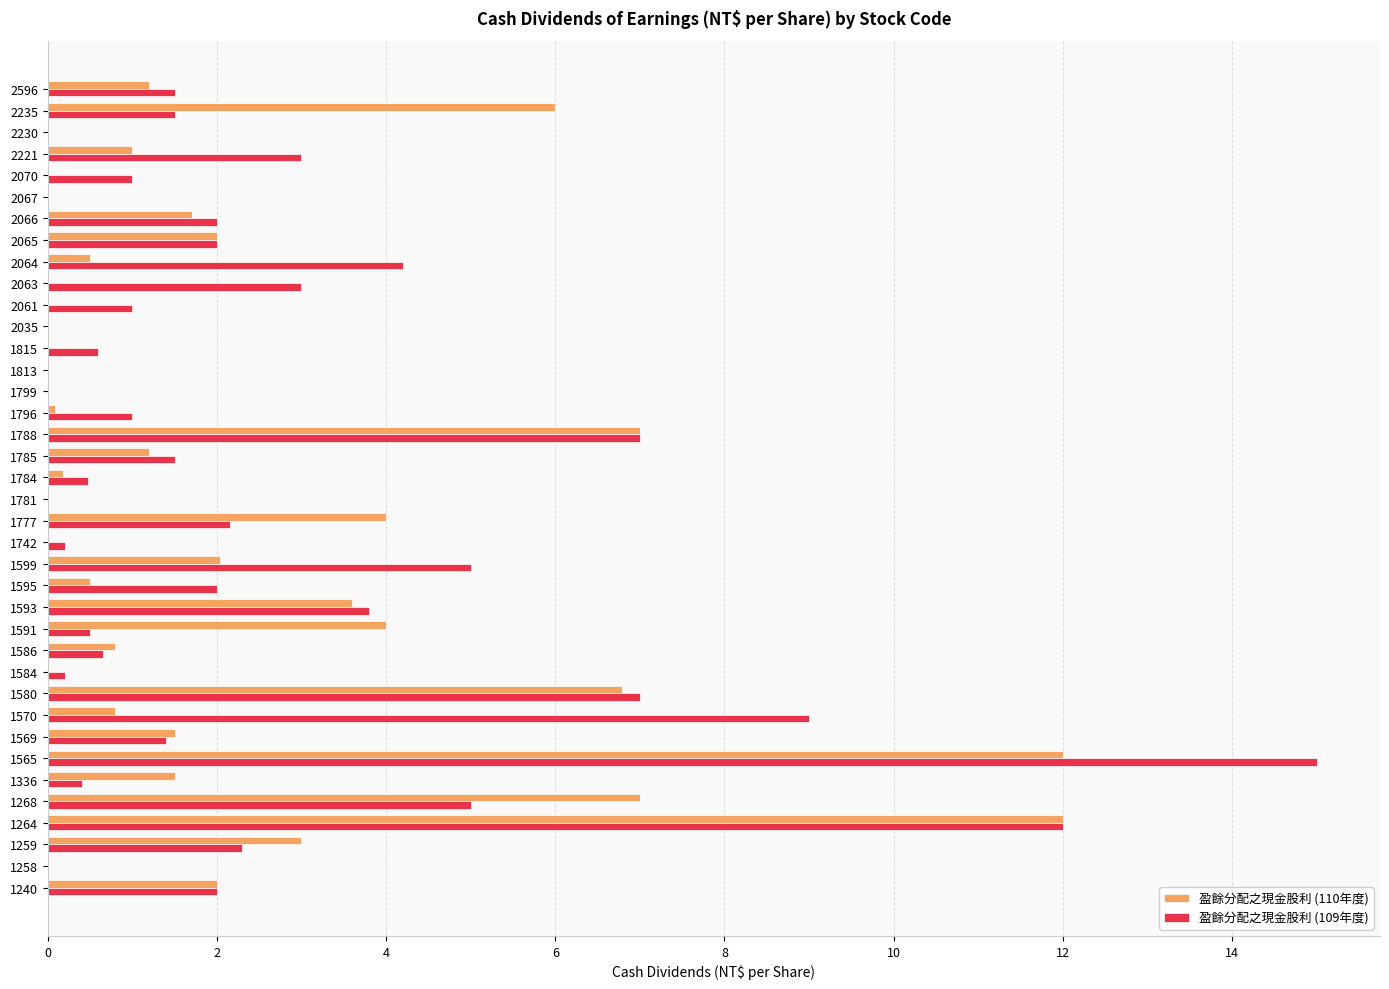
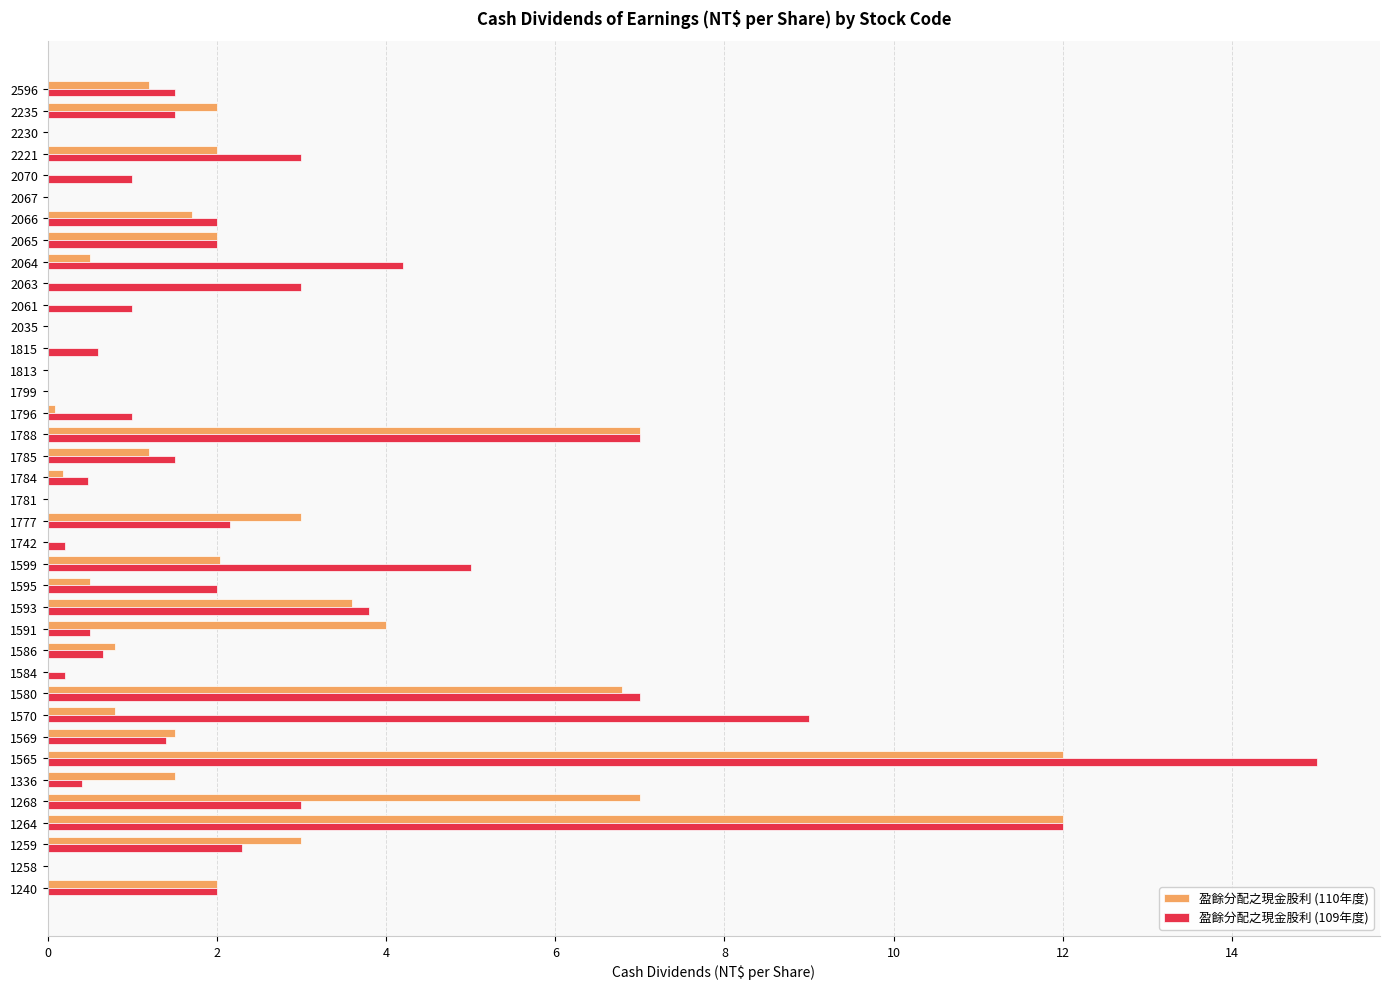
盈餘分配之現金股利 (110年度), 2235: 6 -> 2
盈餘分配之現金股利 (110年度), 2221: 1 -> 2
盈餘分配之現金股利 (110年度), 1777: 4 -> 3
盈餘分配之現金股利 (109年度), 1268: 5 -> 3
